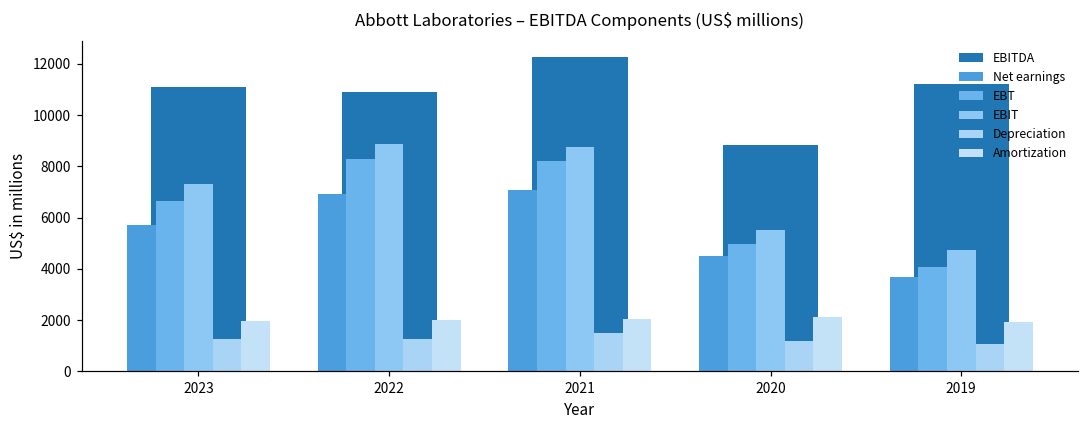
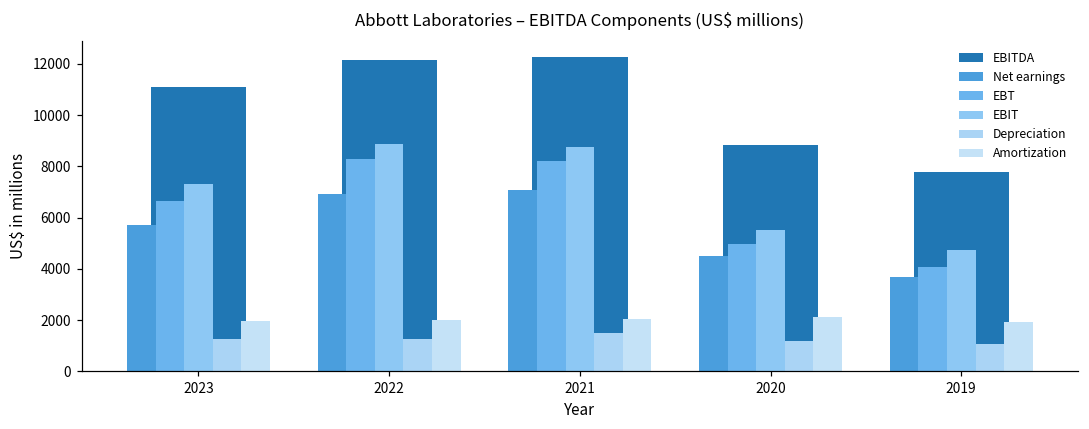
EBITDA, 2022: 10900 -> 12100
EBITDA, 2019: 11200 -> 7800
